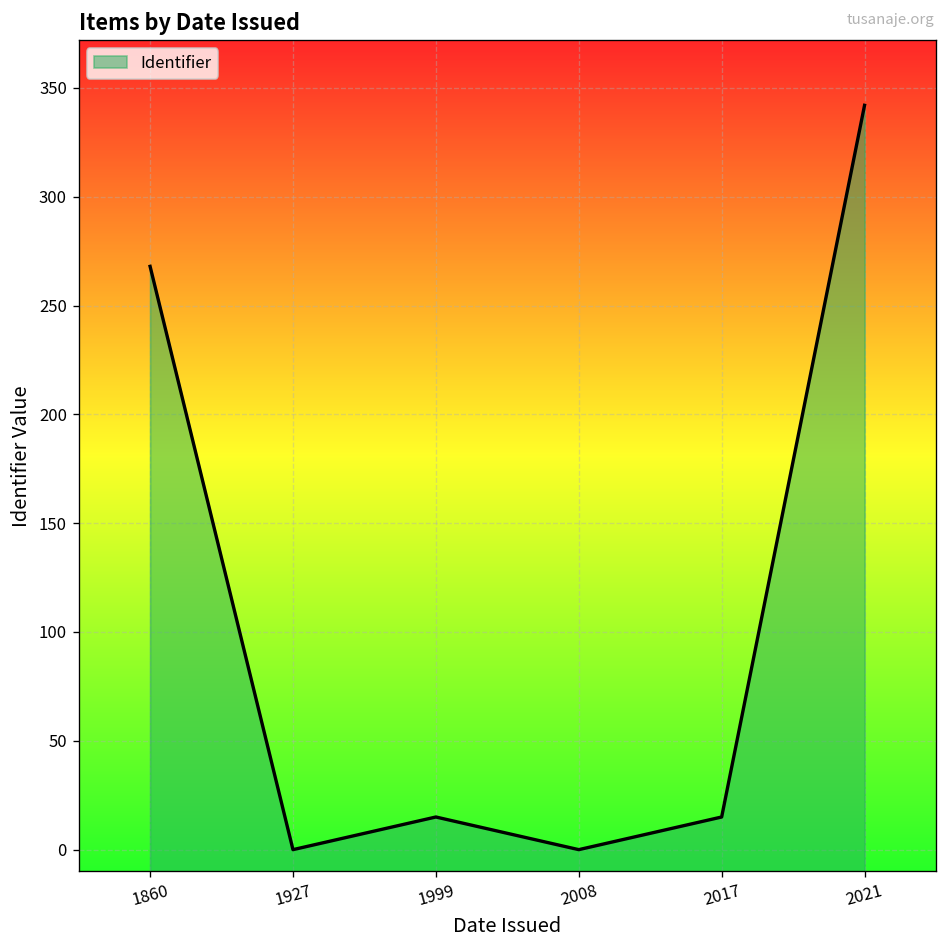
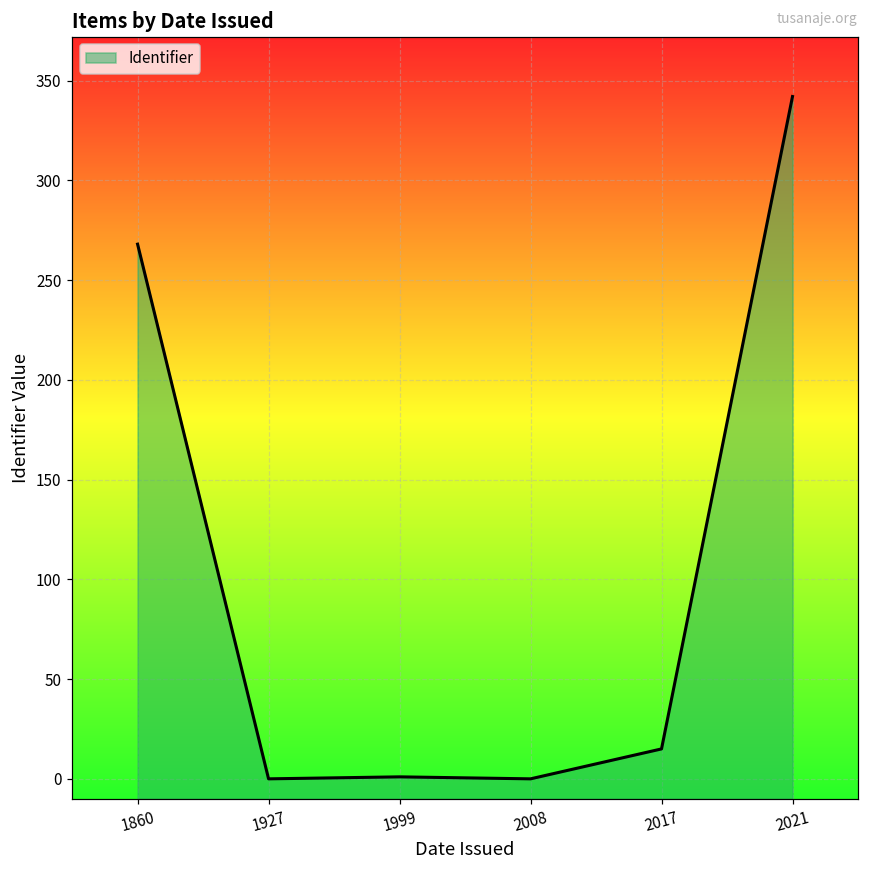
1999: 15 -> 1
